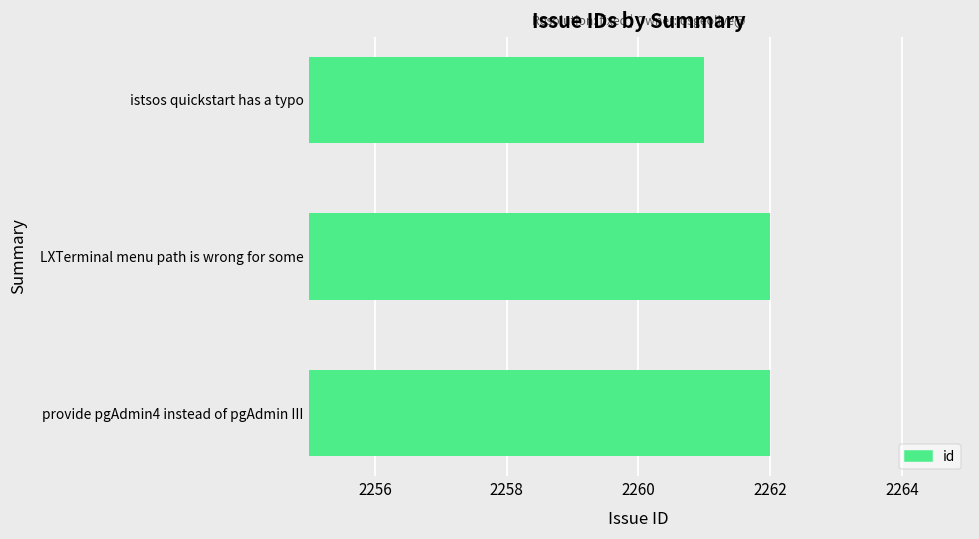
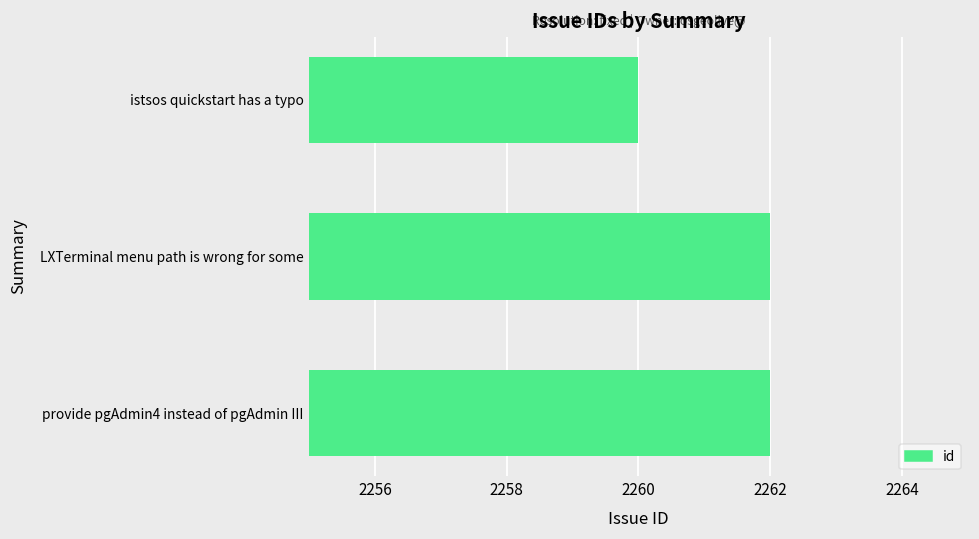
istsos quickstart has a typo: 2261 -> 2260
